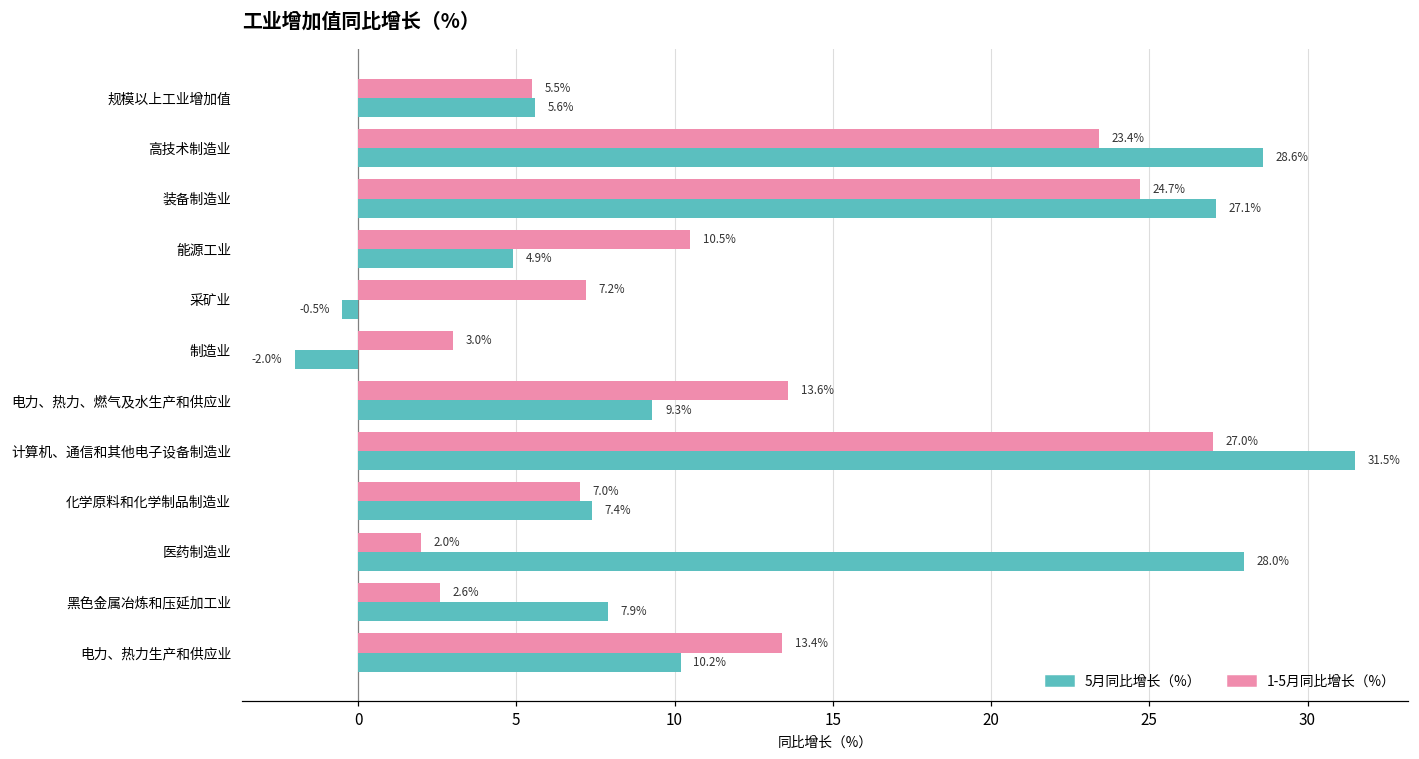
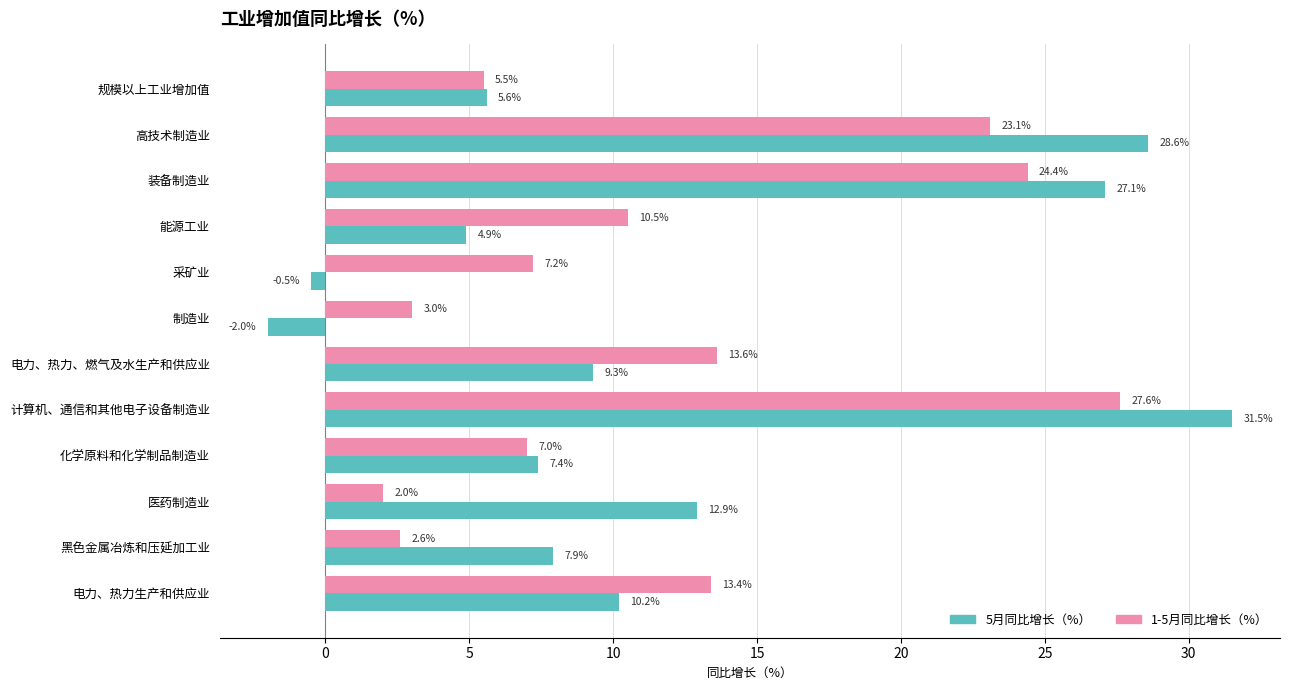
1-5月同比增长（%）, 高技术制造业: 23.4% -> 23.1%
1-5月同比增长（%）, 装备制造业: 24.7% -> 24.4%
1-5月同比增长（%）, 计算机、通信和其他电子设备制造业: 27.0% -> 27.6%
5月同比增长（%）, 医药制造业: 28.0% -> 12.9%
